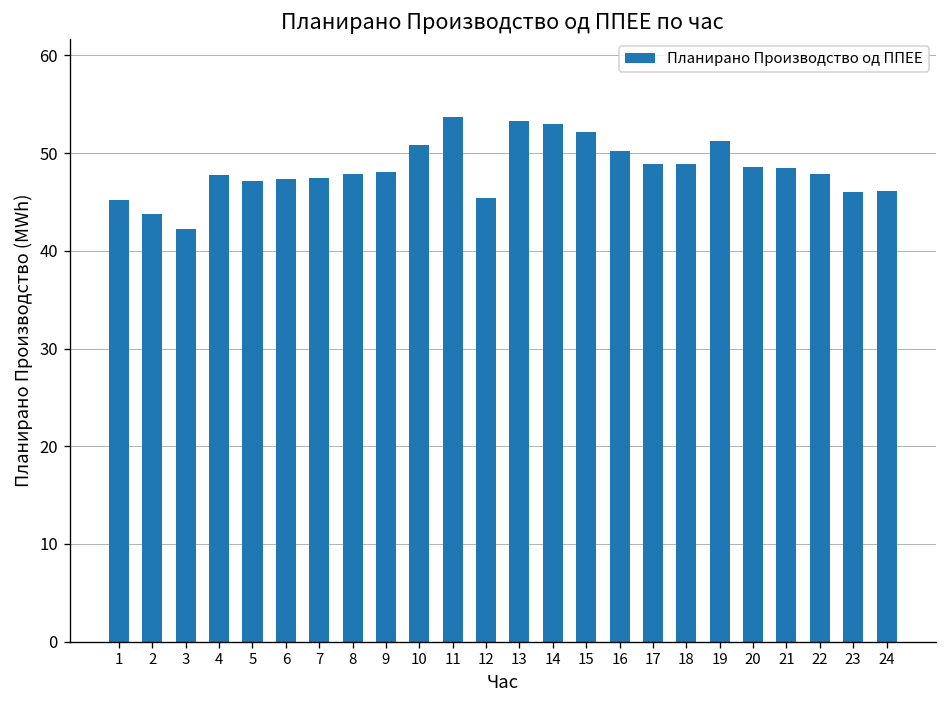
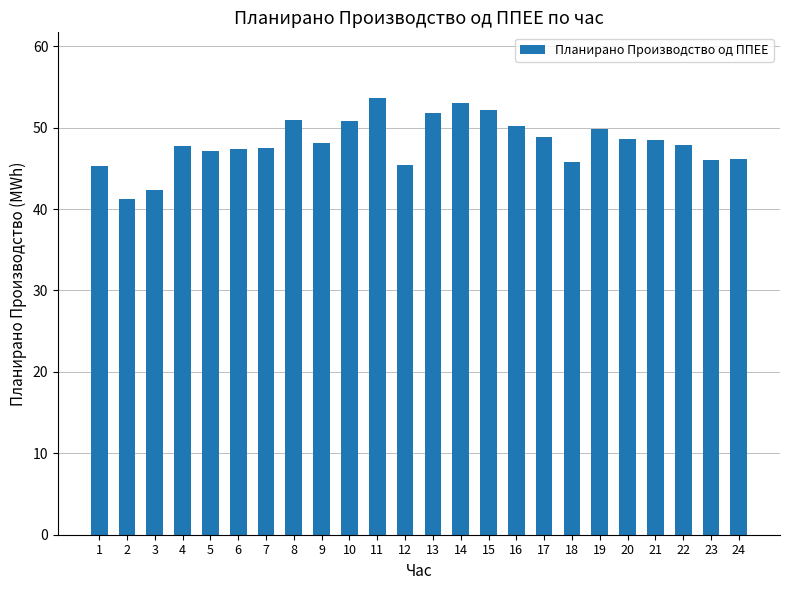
2: 44 -> 41
8: 48 -> 51
13: 53 -> 52
18: 49 -> 46
19: 51 -> 50
